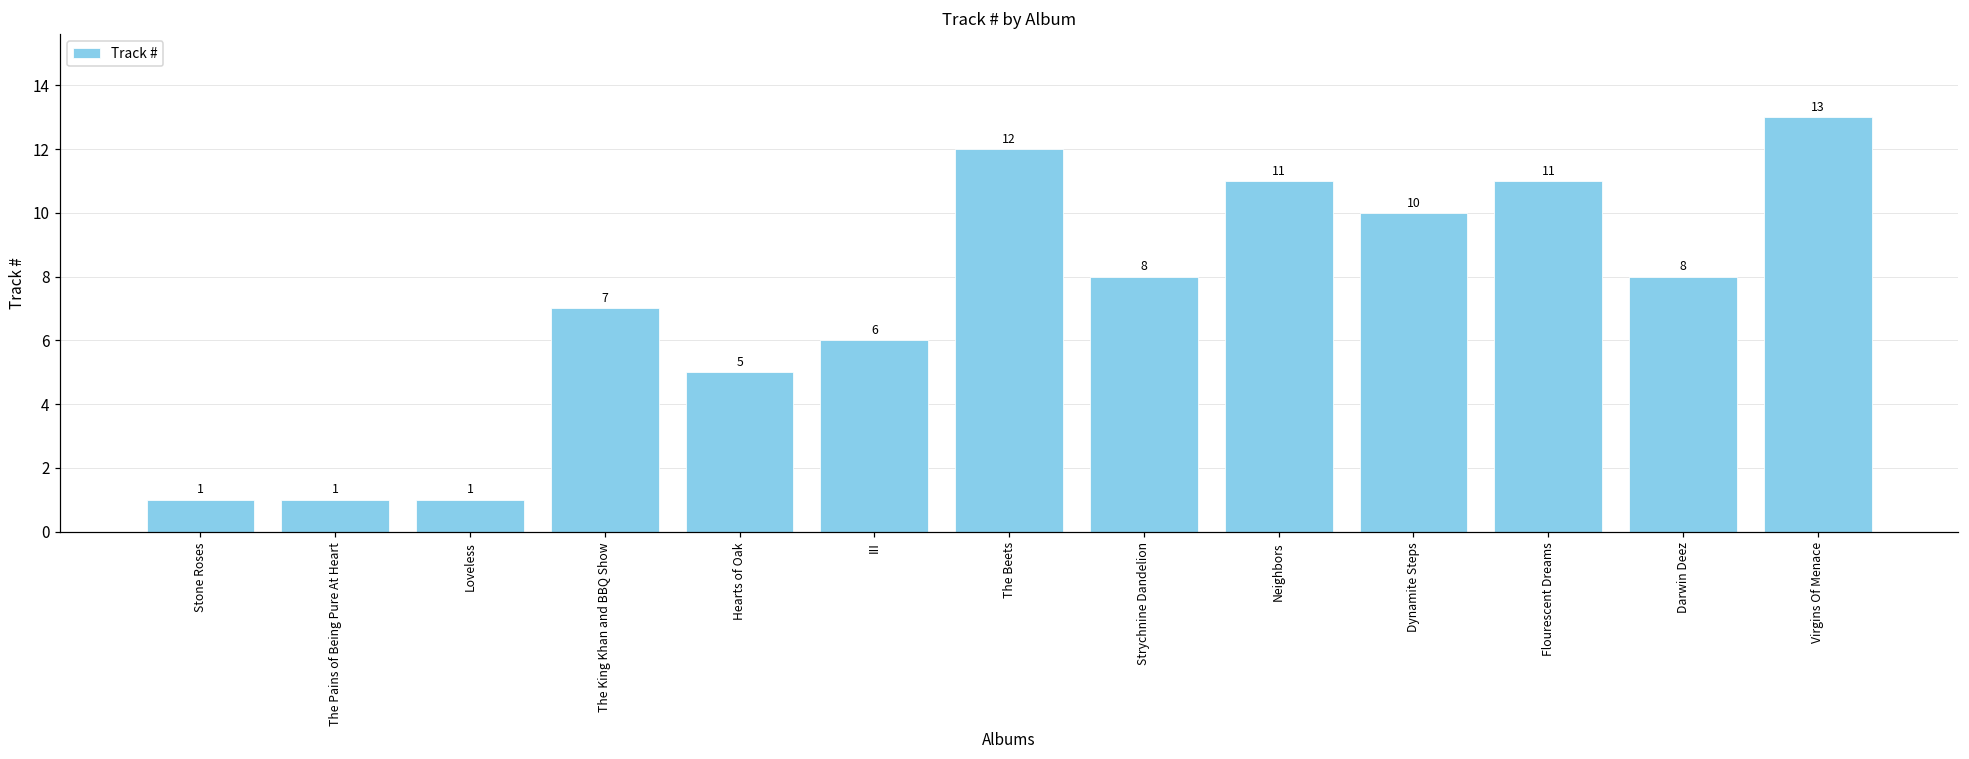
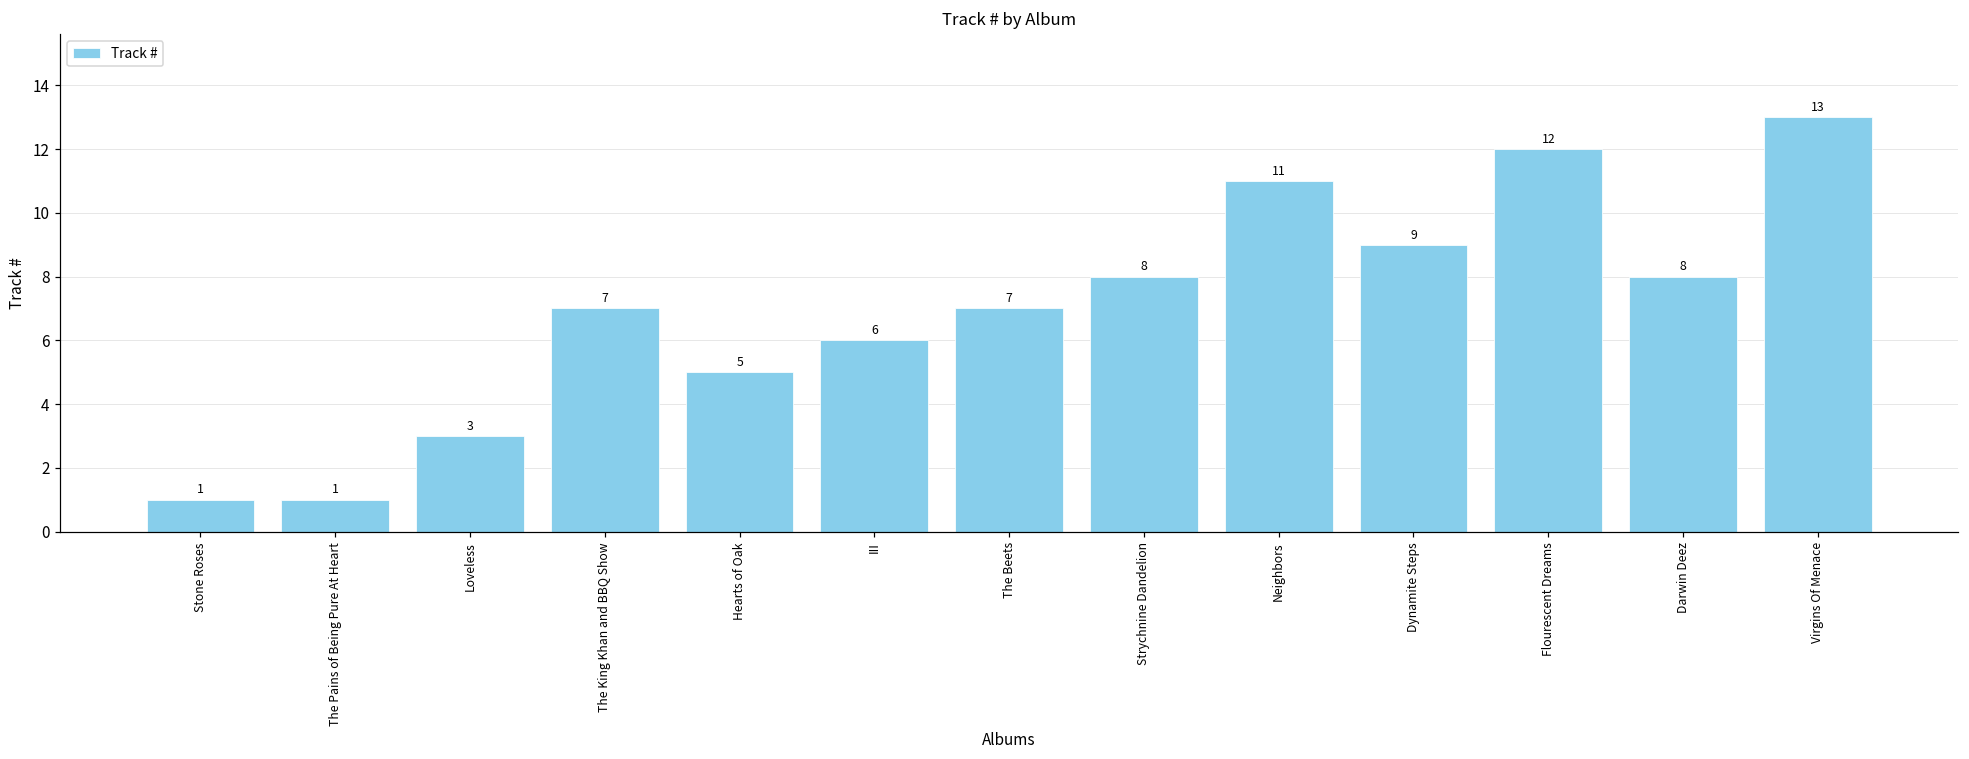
Loveless: 1 -> 3
The Beets: 12 -> 7
Dynamite Steps: 10 -> 9
Flourescent Dreams: 11 -> 12
